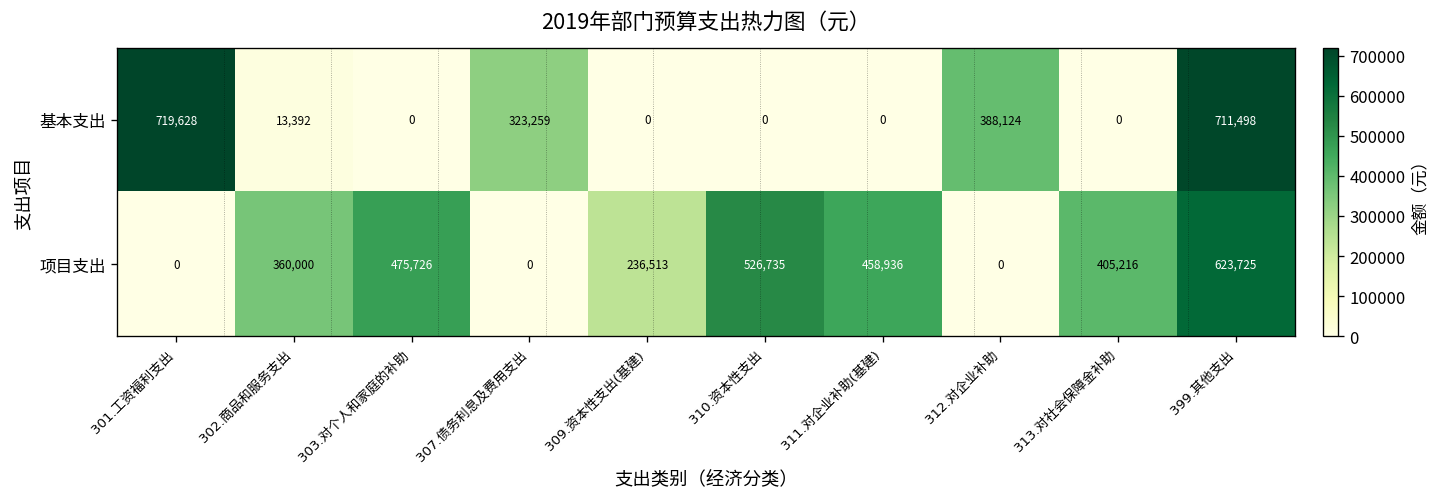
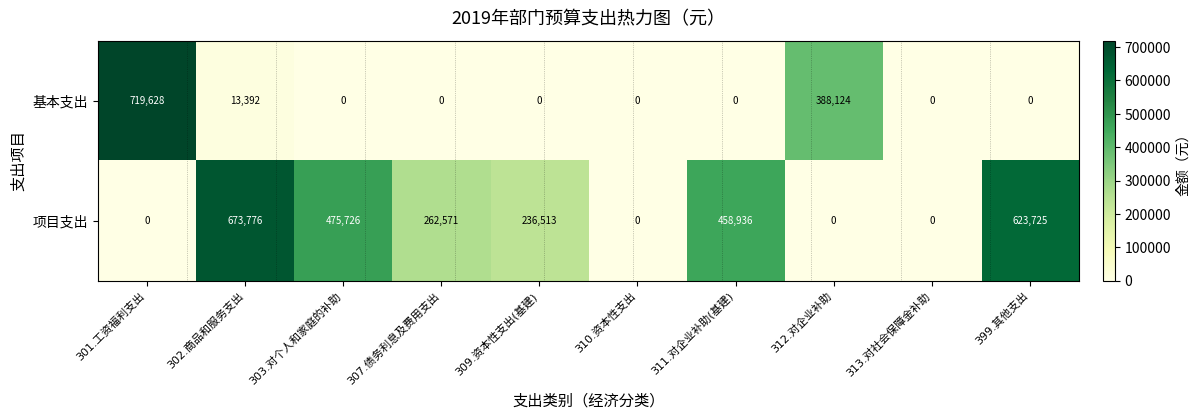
基本支出, 307.债务利息及费用支出: 323,259 -> 0
基本支出, 399.其他支出: 711,498 -> 0
项目支出, 302.商品和服务支出: 360,000 -> 673,776
项目支出, 307.债务利息及费用支出: 0 -> 262,571
项目支出, 310.资本性支出: 526,735 -> 0
项目支出, 313.对社会保障金补助: 405,216 -> 0
